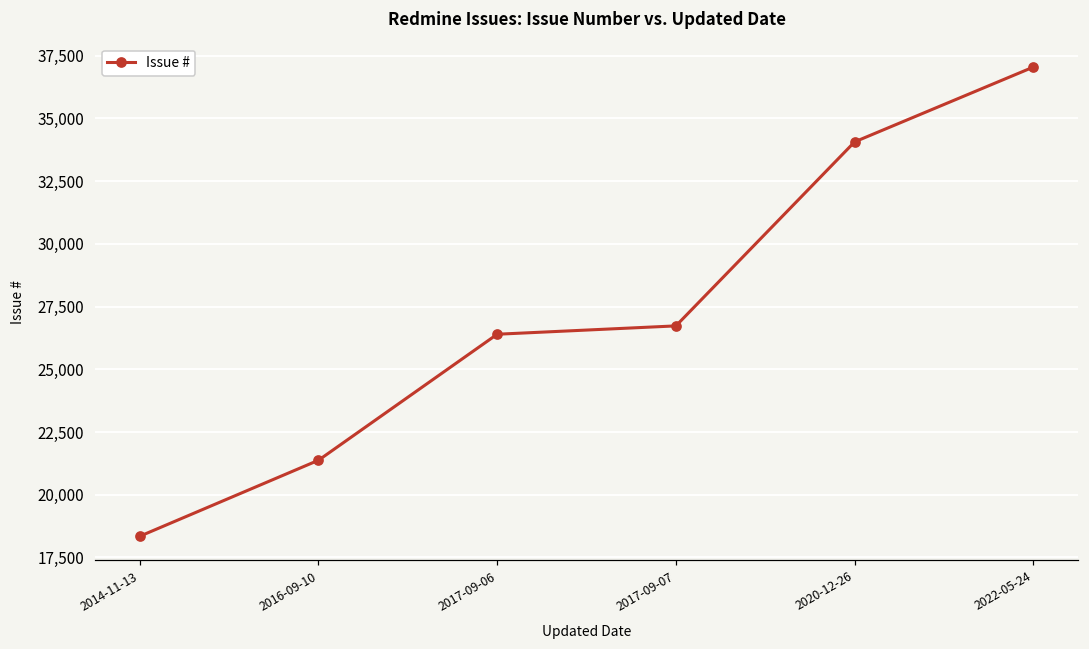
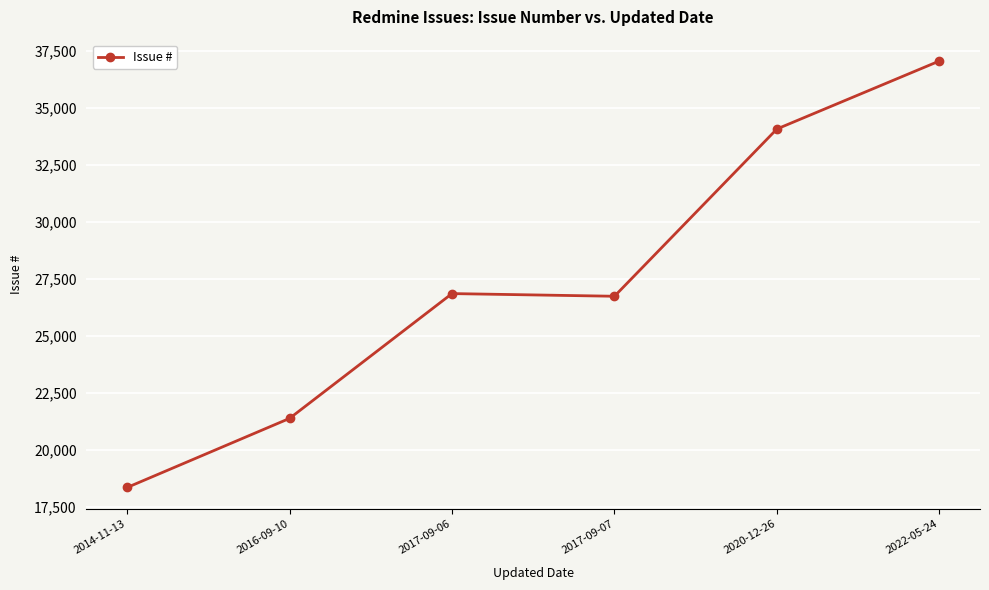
2017-09-06: 26,400 -> 26,800
